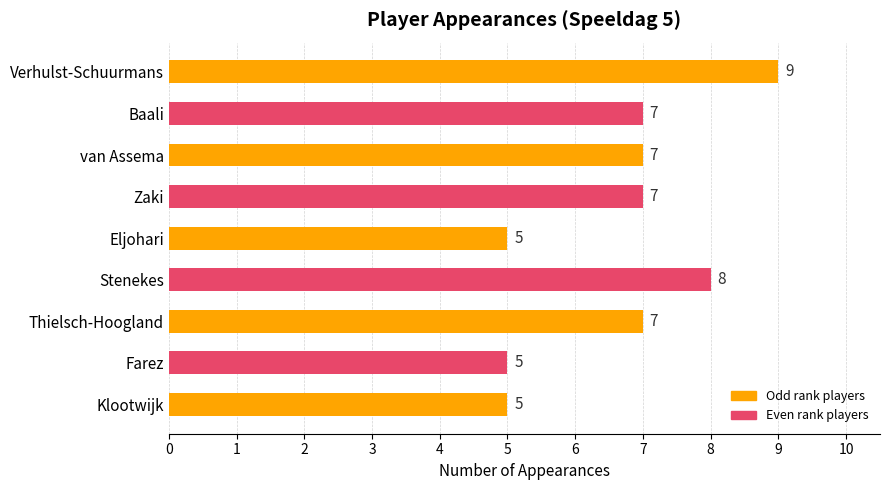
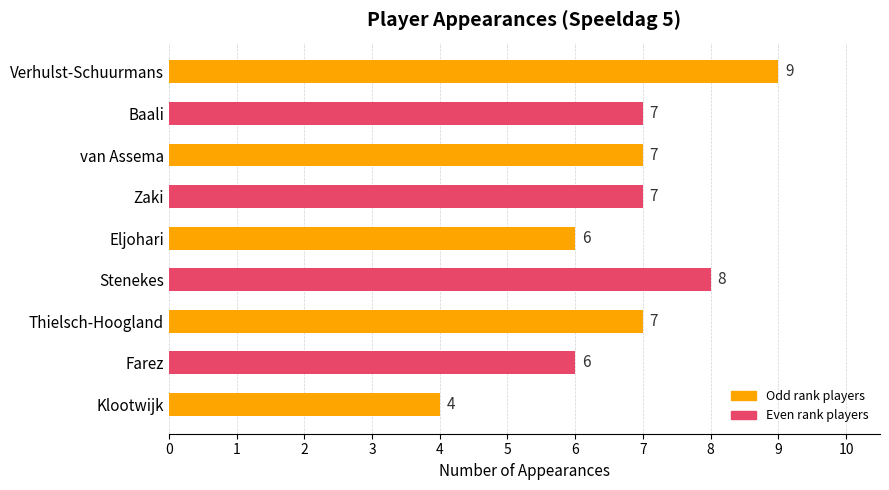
Eljohari: 5 -> 6
Farez: 5 -> 6
Klootwijk: 5 -> 4
